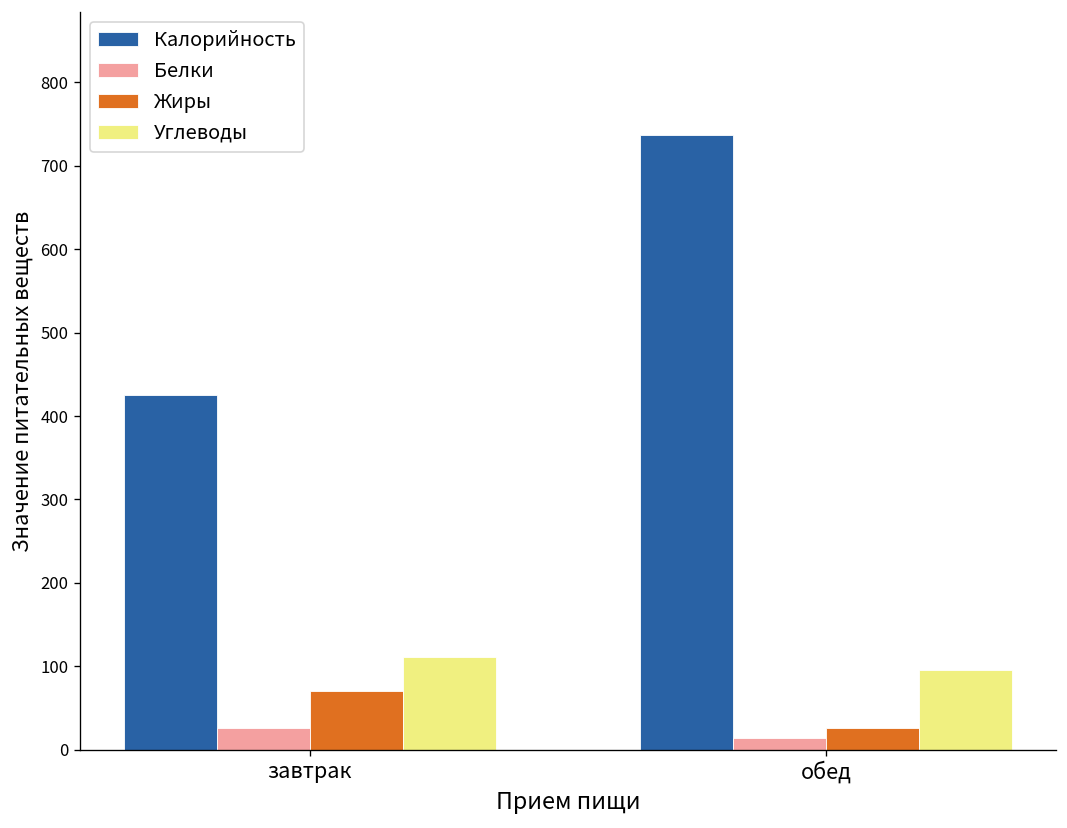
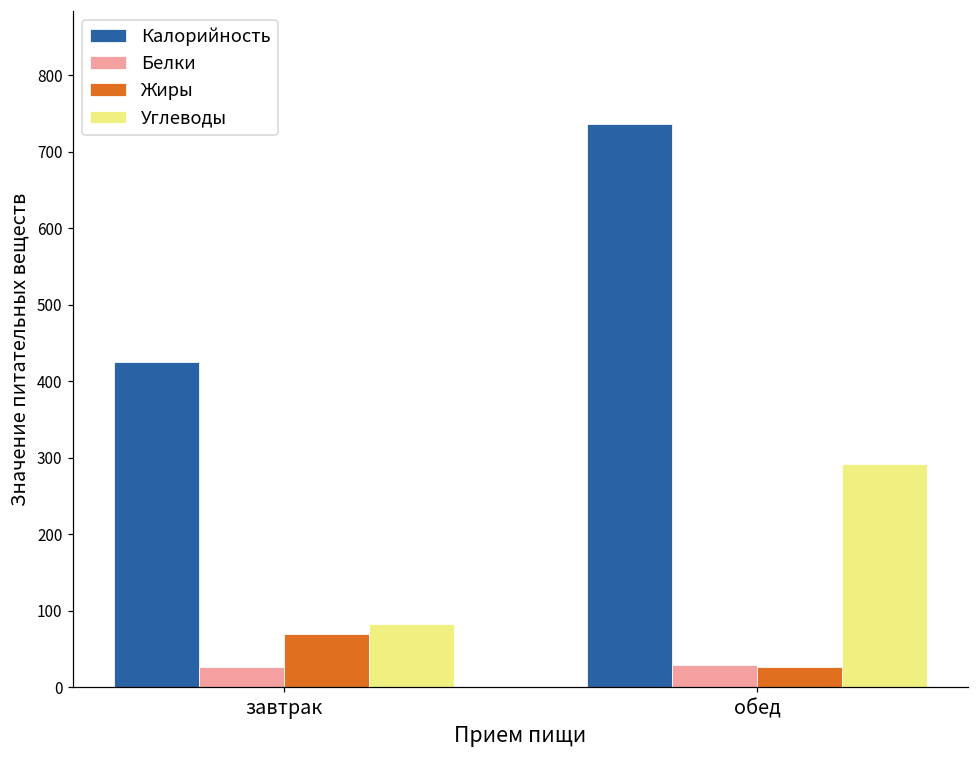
Углеводы, завтрак: 110 -> 80
Белки, обед: 10 -> 30
Углеводы, обед: 100 -> 290
